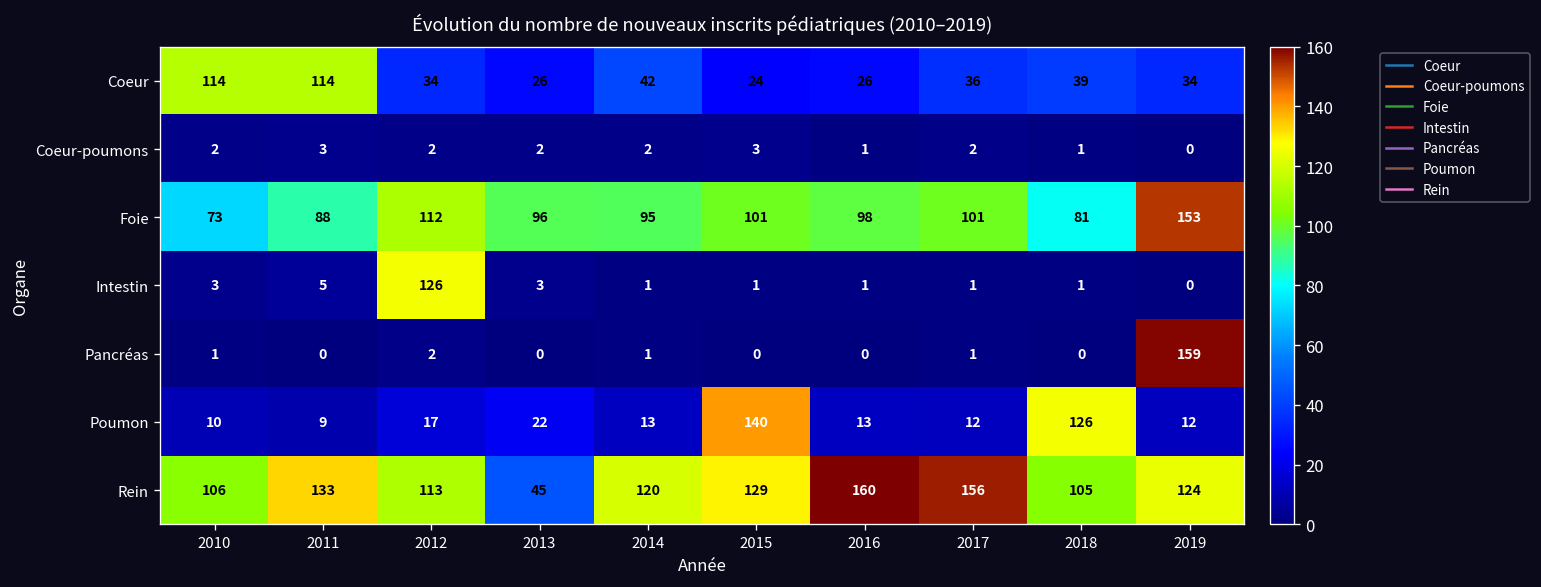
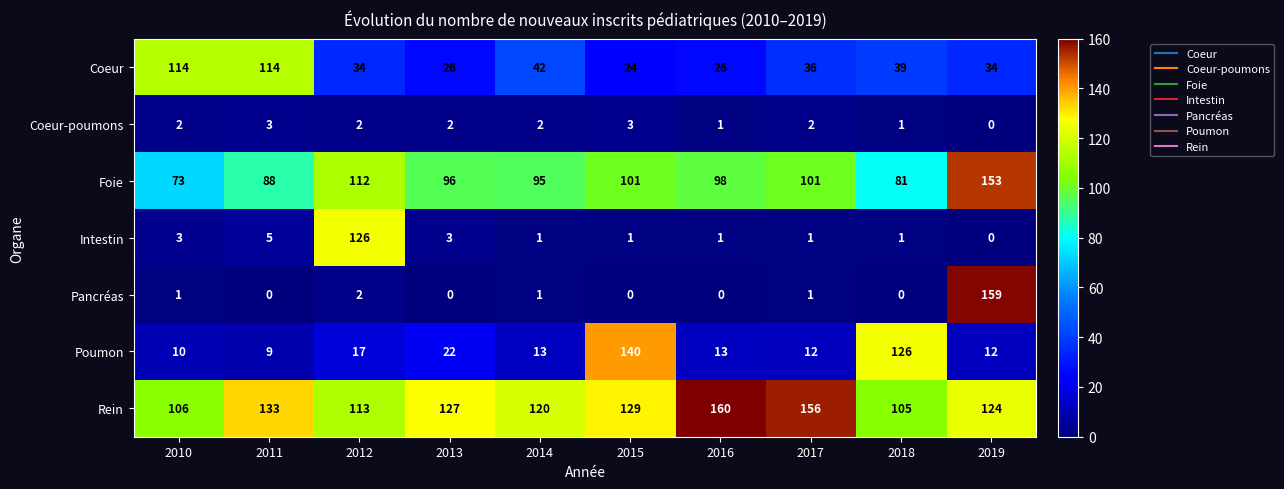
Rein, 2013: 45 -> 127
